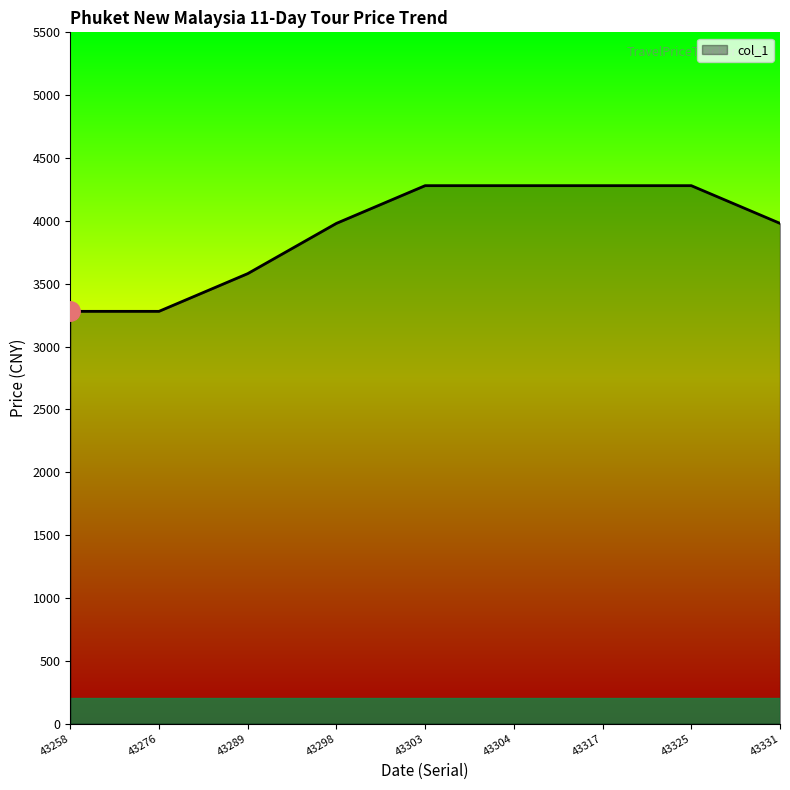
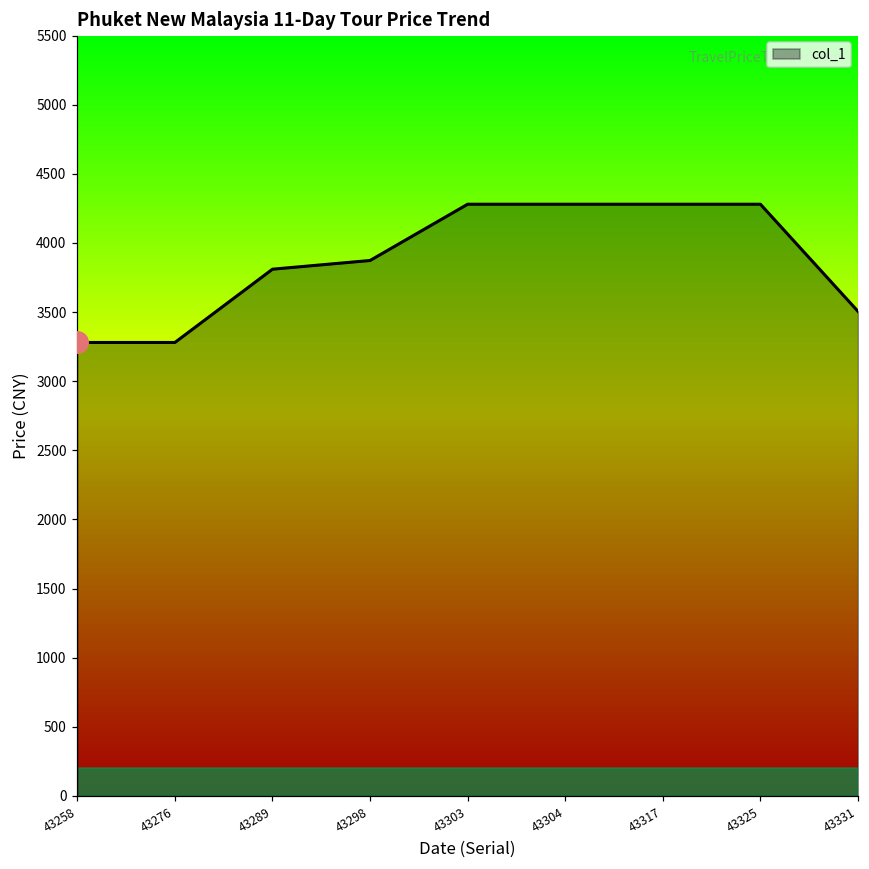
col_1, 43289: 3580 -> 3810
col_1, 43298: 3980 -> 3870
col_1, 43331: 3980 -> 3510
